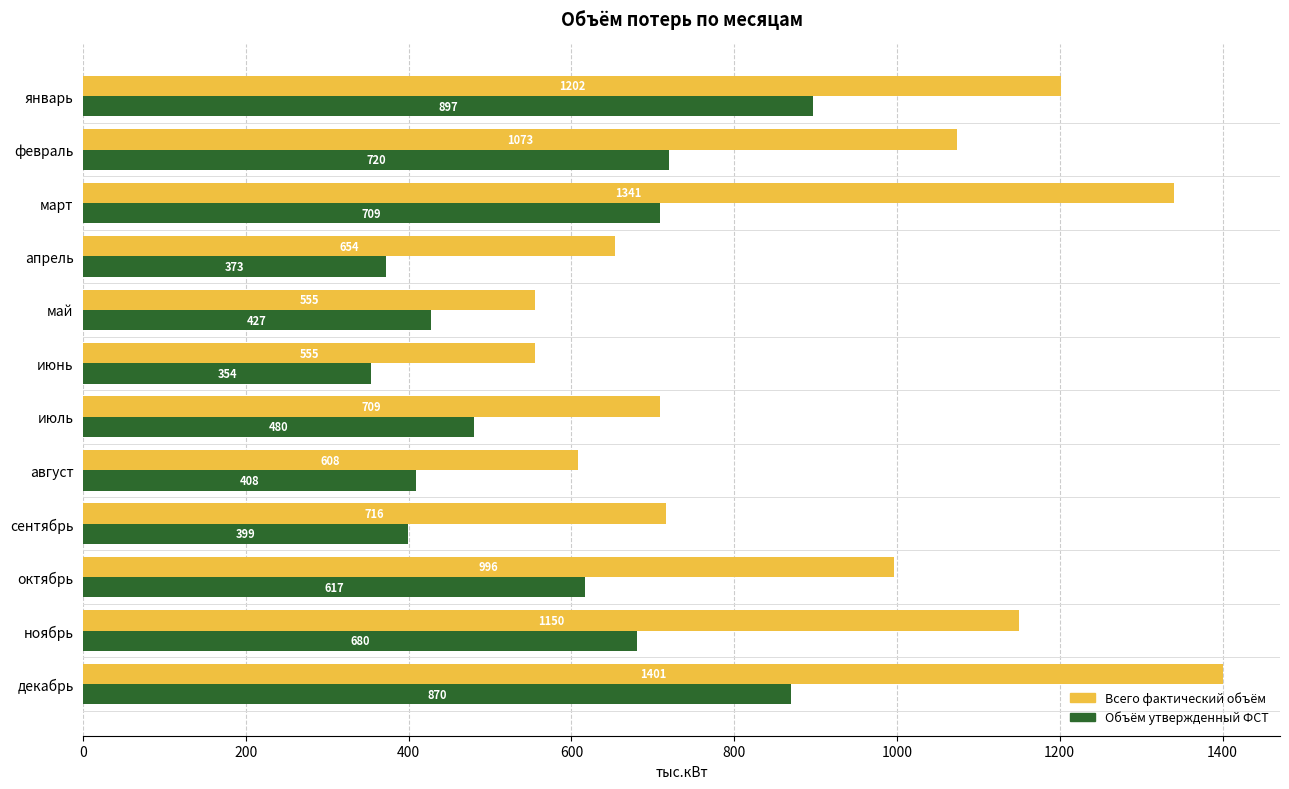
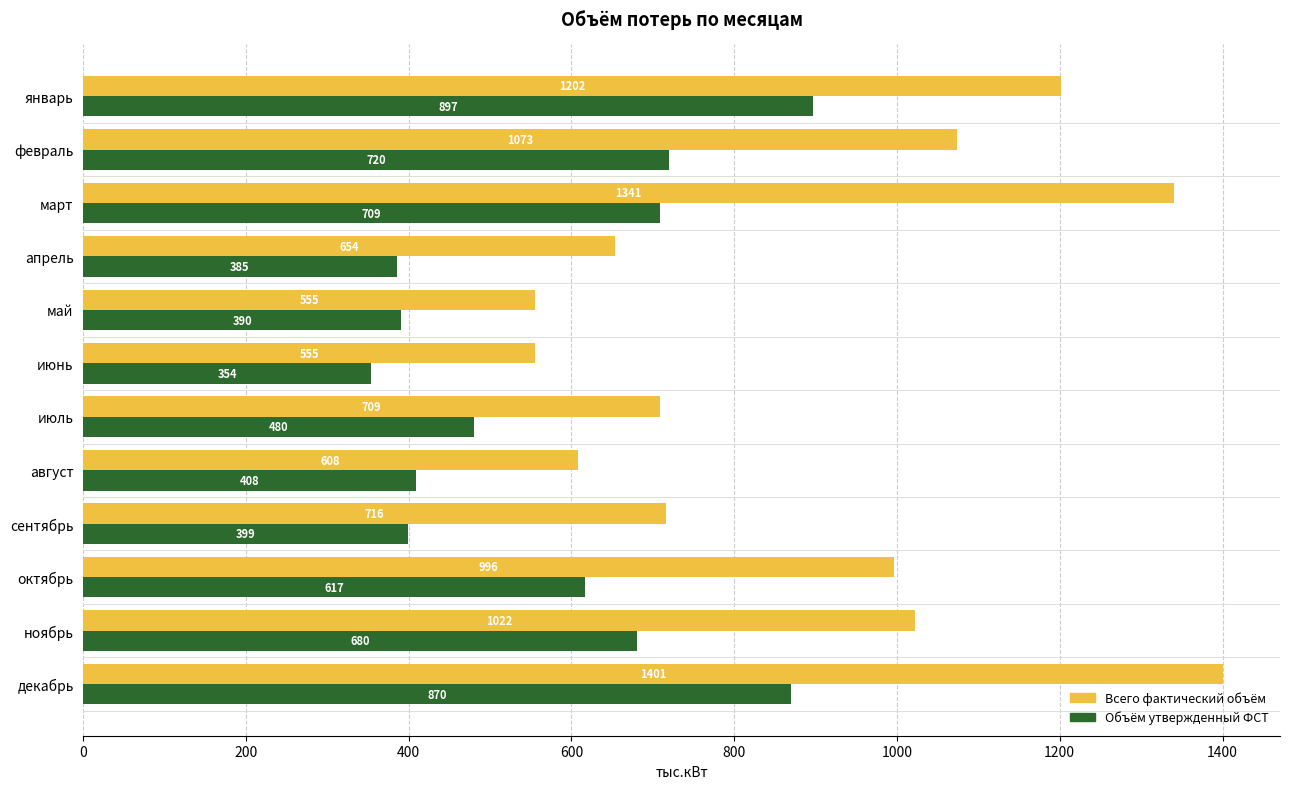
Объём утвержденный ФСТ, апрель: 373 -> 385
Объём утвержденный ФСТ, май: 427 -> 390
Всего фактический объём, ноябрь: 1150 -> 1022
